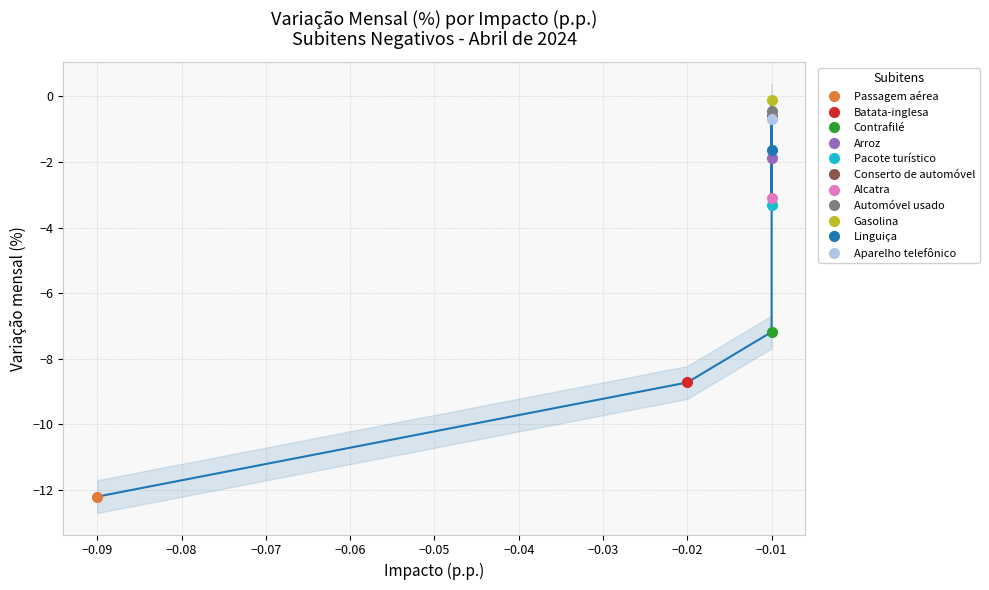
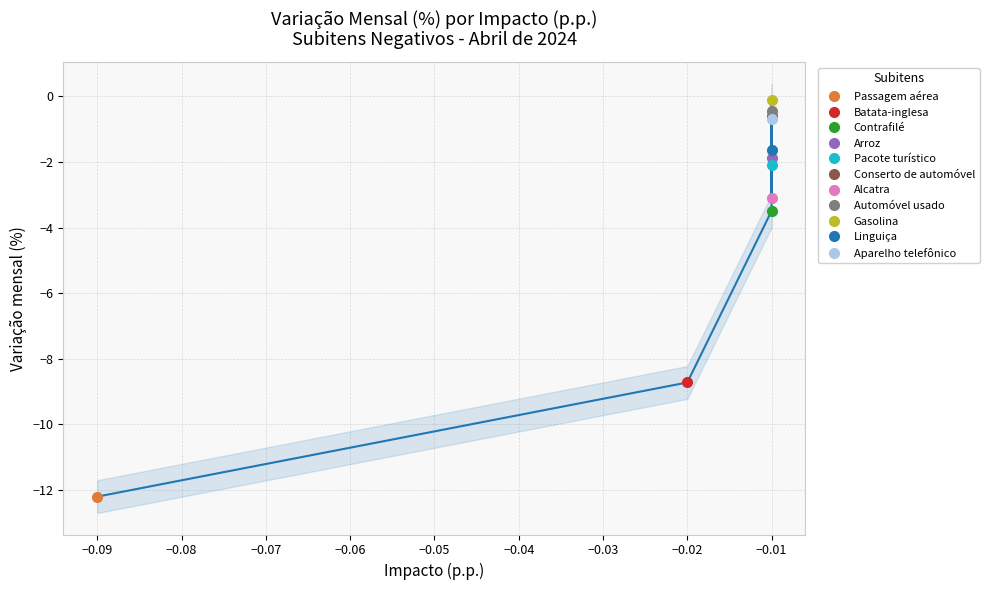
Contrafilé, −0.01: -7.2 -> -3.5
Pacote turístico, −0.01: -3.3 -> -2.1
